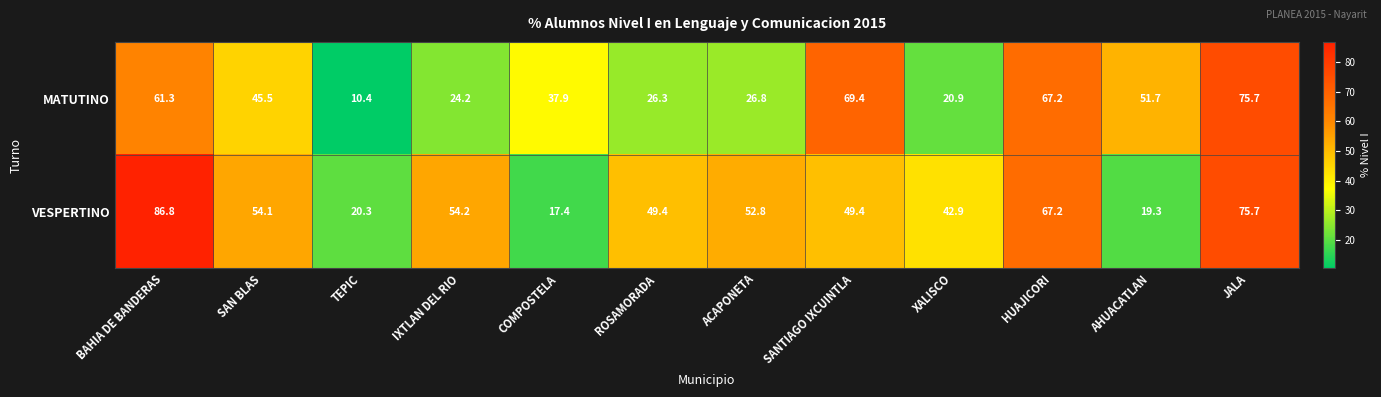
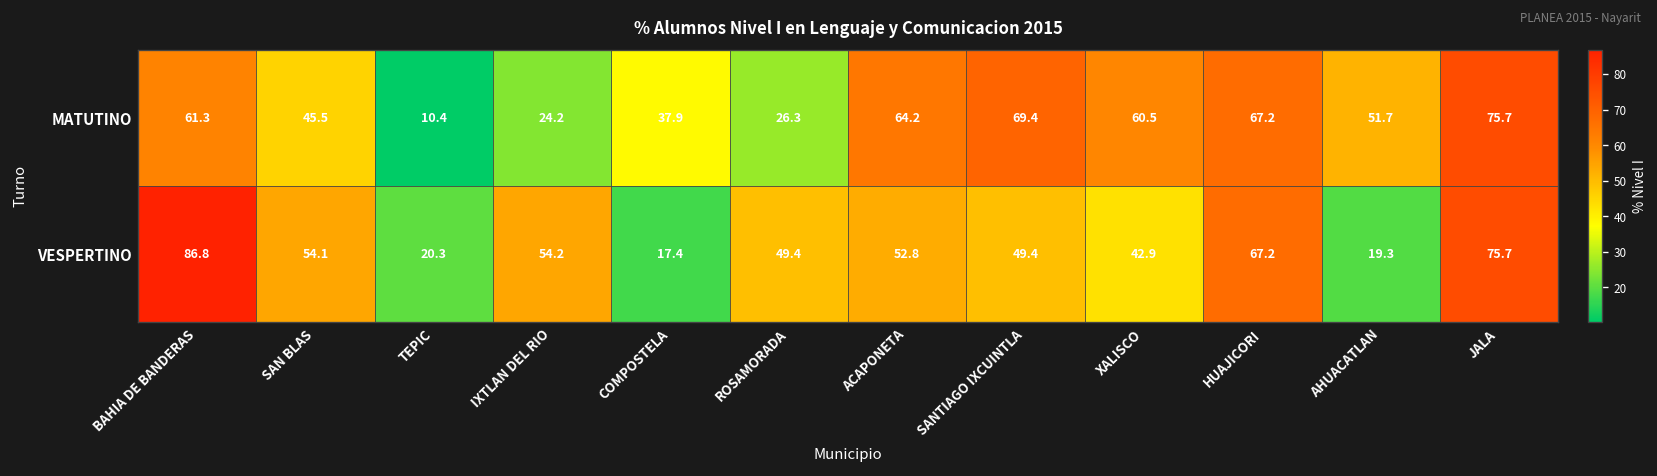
MATUTINO, ACAPONETA: 26.8 -> 64.2
MATUTINO, XALISCO: 20.9 -> 60.5
